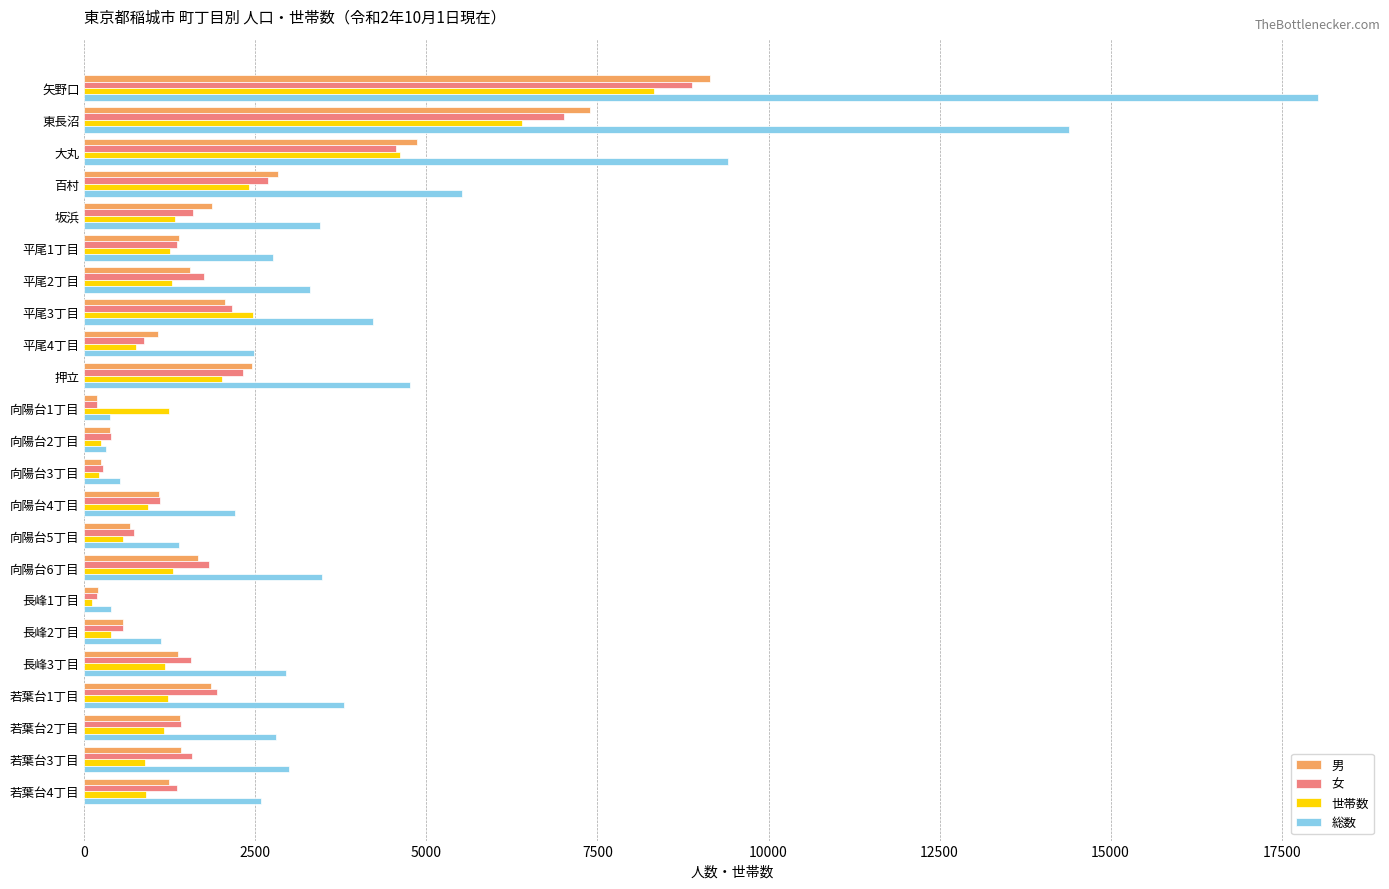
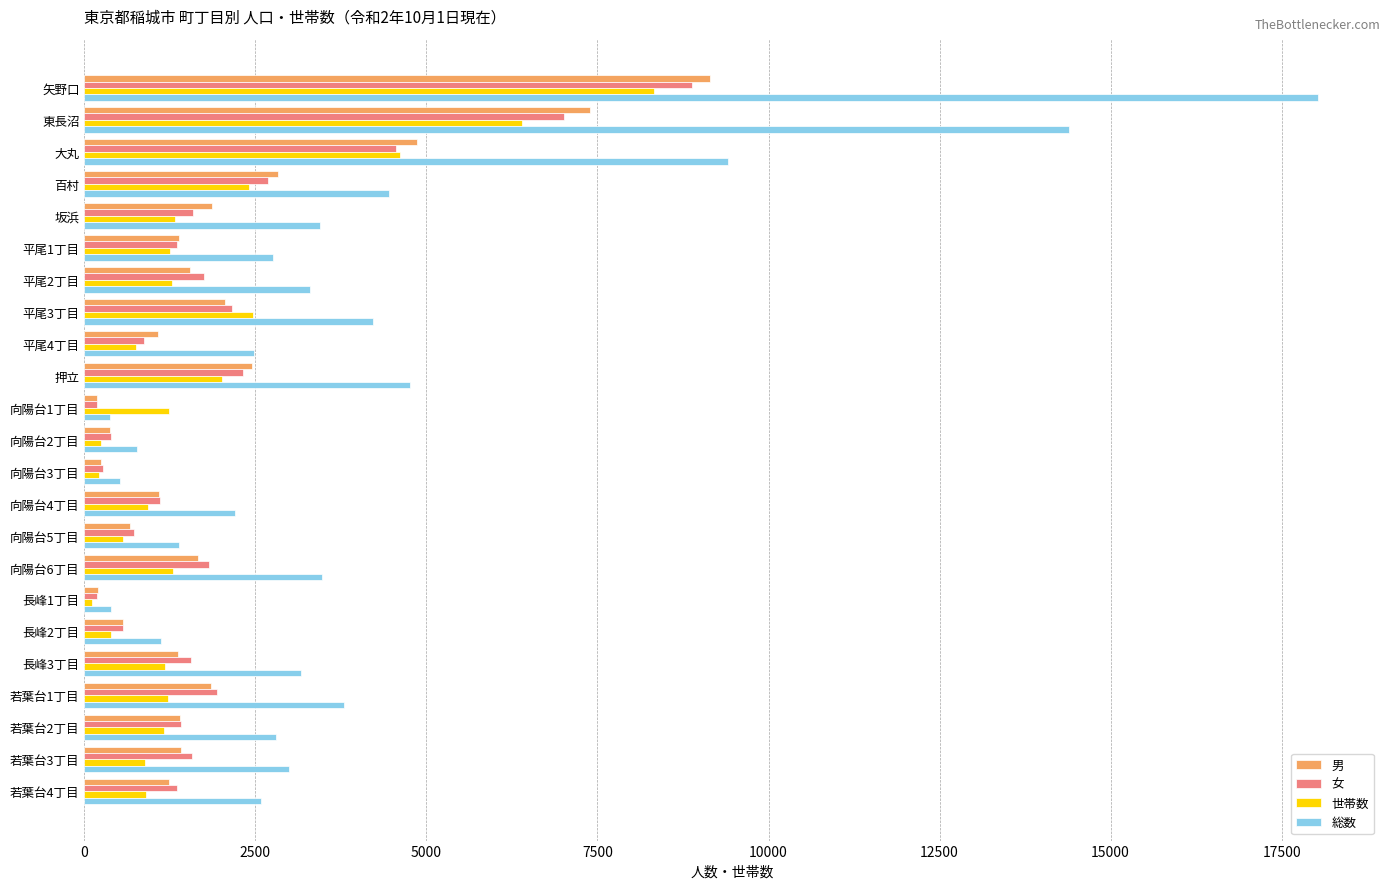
総数, 百村: 5500 -> 4500
総数, 向陽台2丁目: 300 -> 800
総数, 長峰3丁目: 2900 -> 3200
